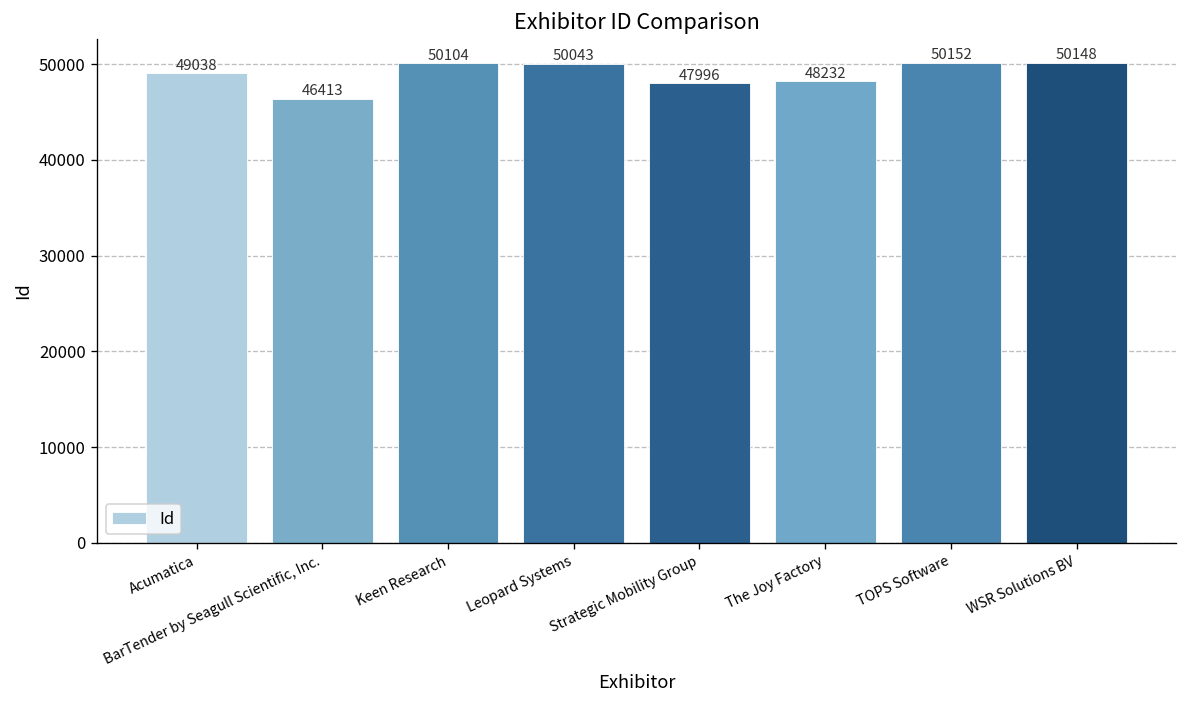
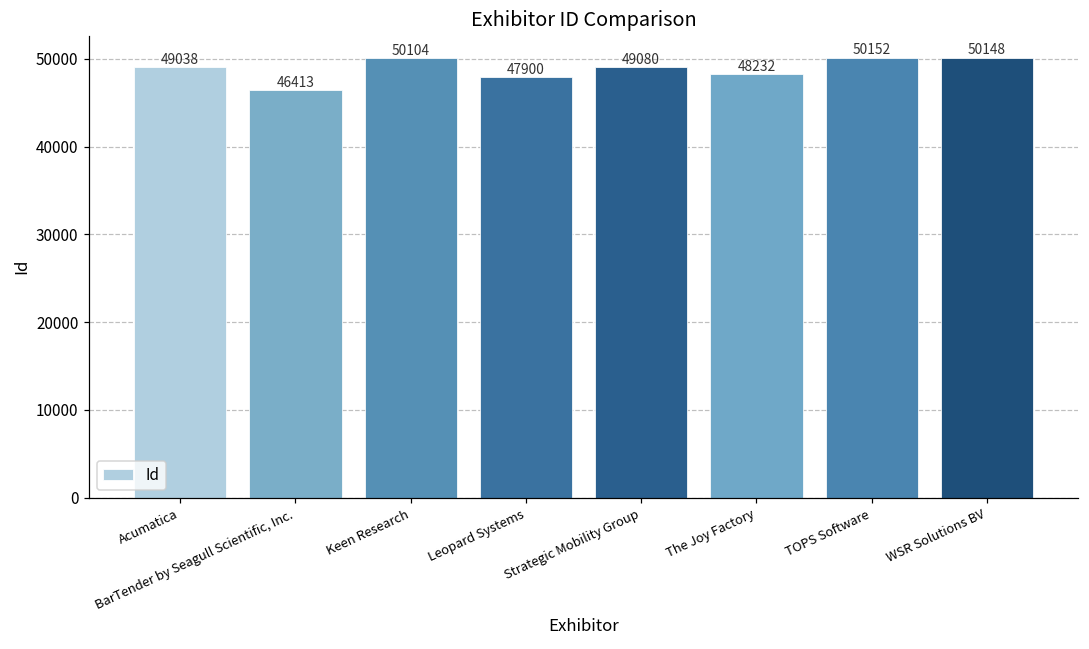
Leopard Systems: 50043 -> 47900
Strategic Mobility Group: 47996 -> 49080
